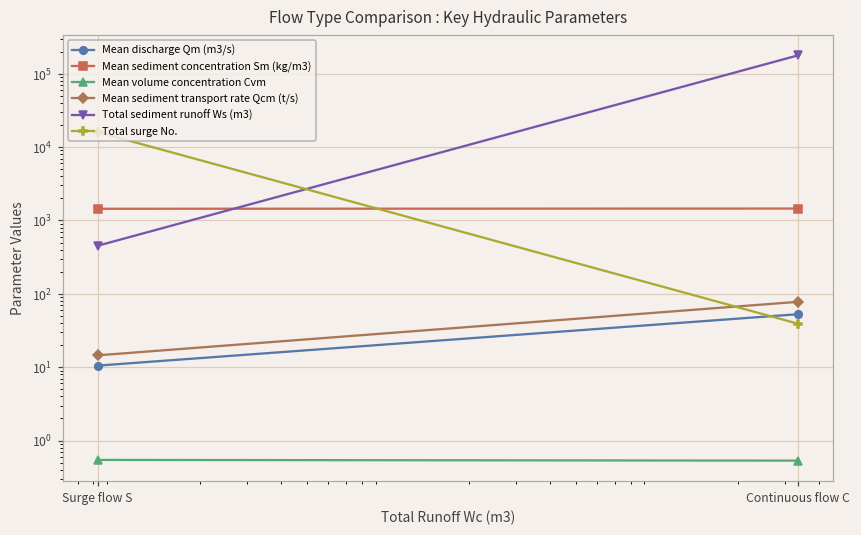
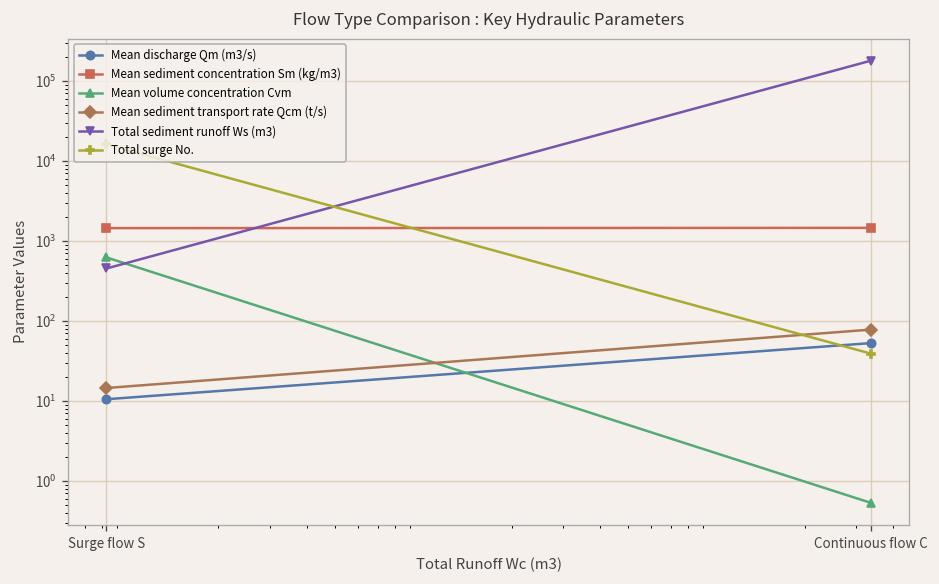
Mean volume concentration Cvm, Surge flow S: 0.5 -> 600
